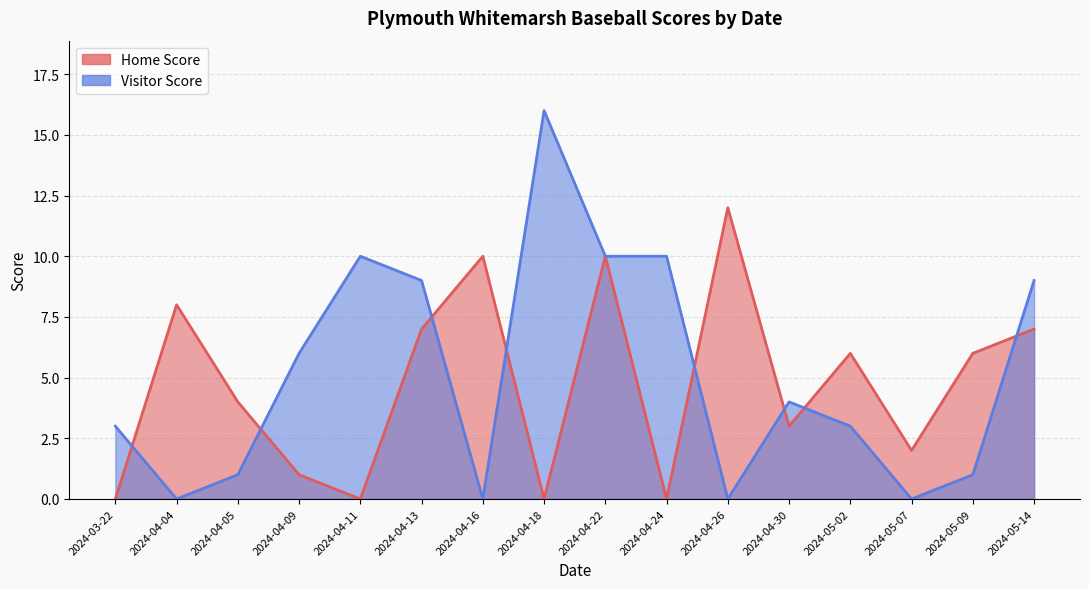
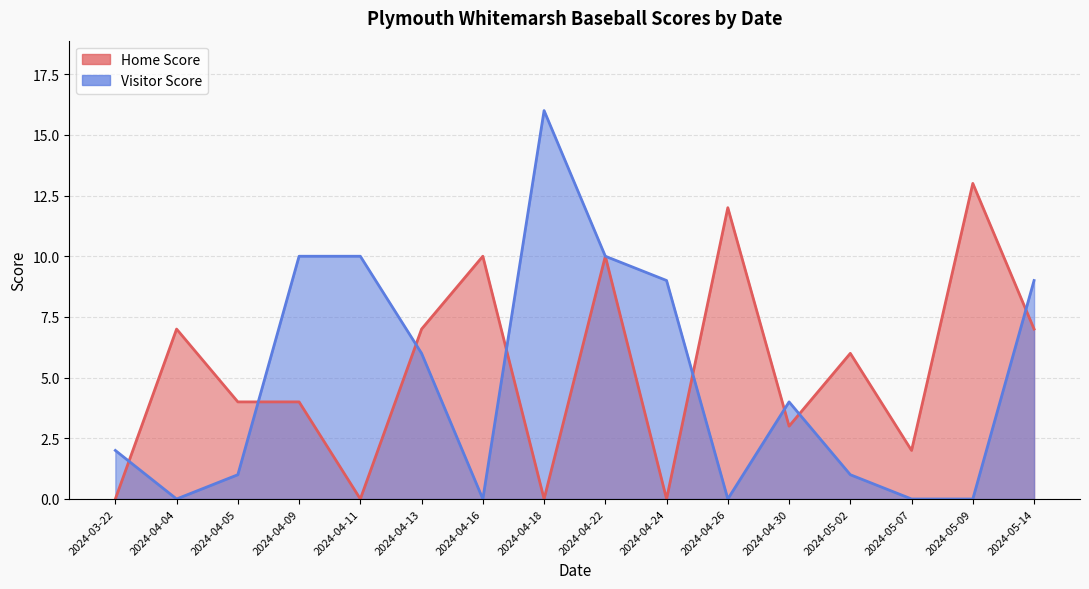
Visitor Score, 2024-03-22: 3 -> 2
Home Score, 2024-04-04: 8 -> 7
Home Score, 2024-04-09: 1 -> 4
Visitor Score, 2024-04-09: 6 -> 10
Visitor Score, 2024-04-13: 9 -> 6
Visitor Score, 2024-04-24: 10 -> 9
Visitor Score, 2024-05-02: 3 -> 1
Home Score, 2024-05-09: 6 -> 13
Visitor Score, 2024-05-09: 1 -> 0
